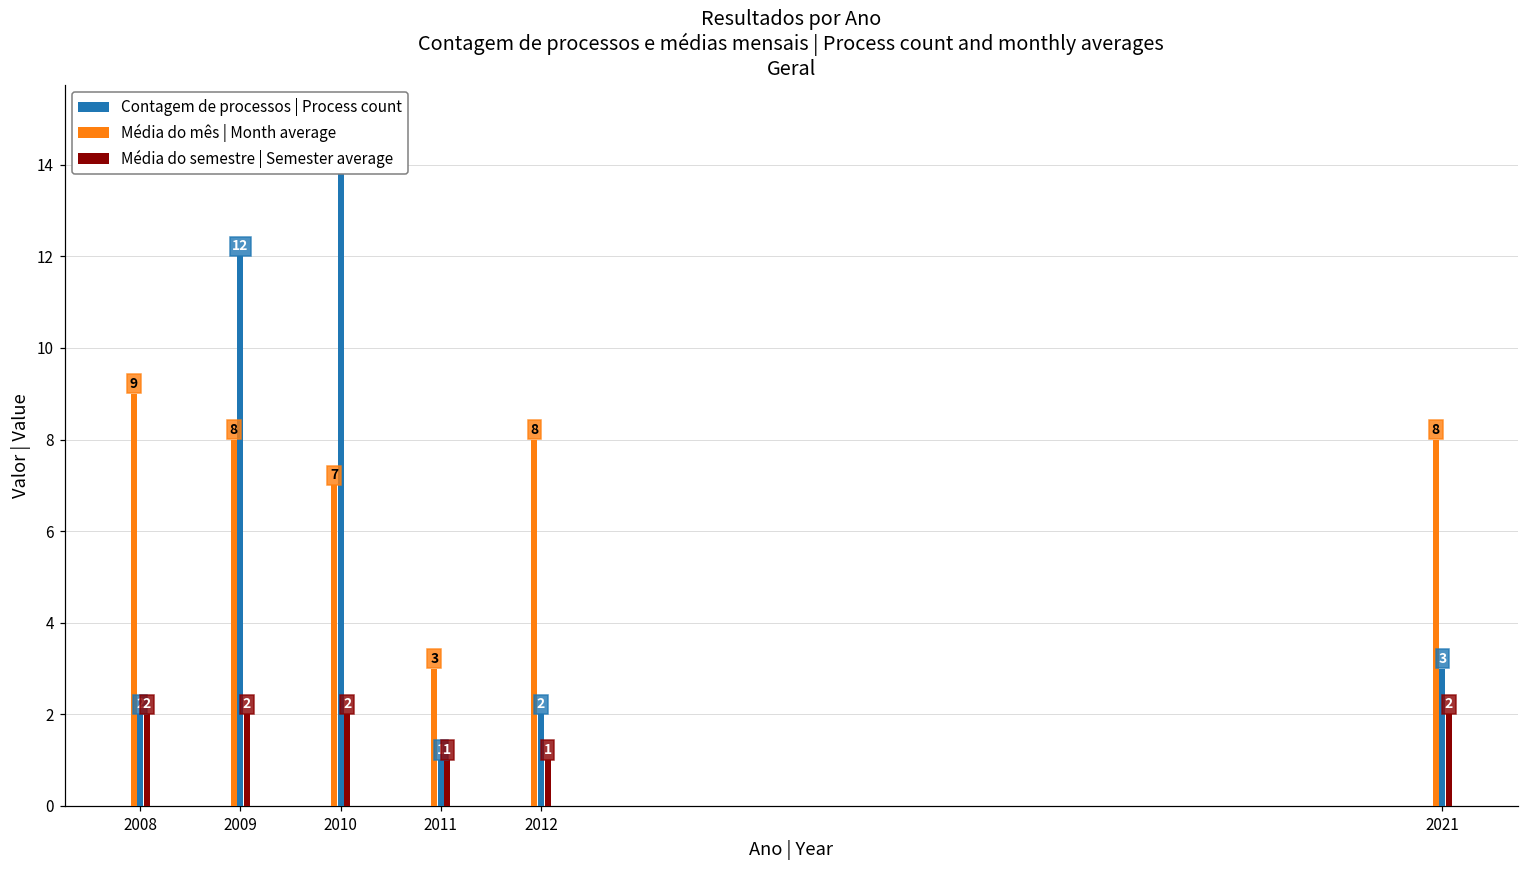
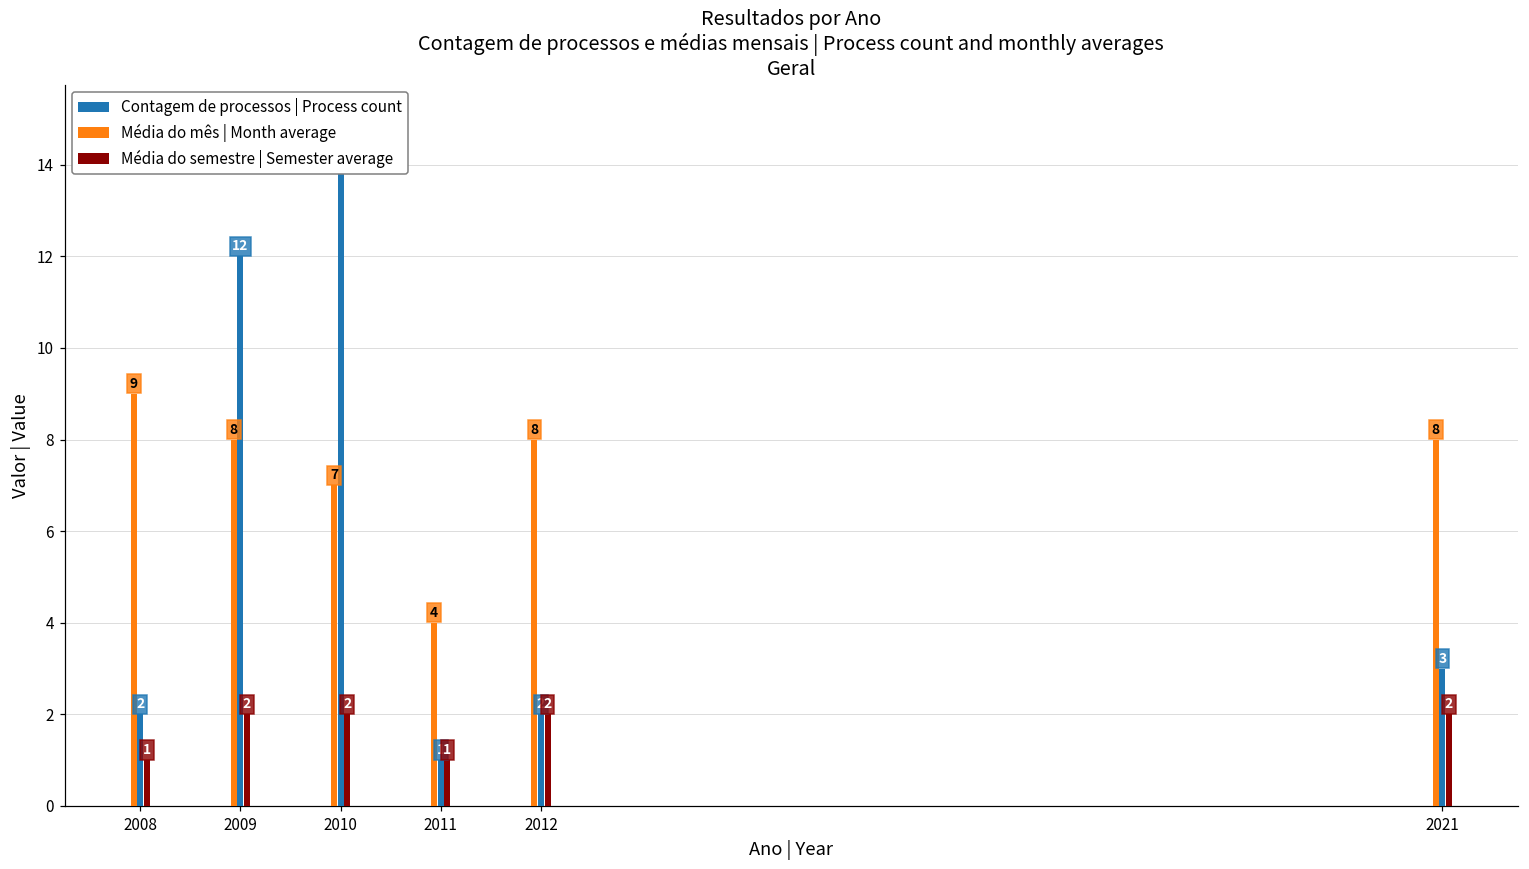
Média do semestre | Semester average, 2008: 2 -> 1
Média do mês | Month average, 2011: 3 -> 4
Média do semestre | Semester average, 2012: 1 -> 2
